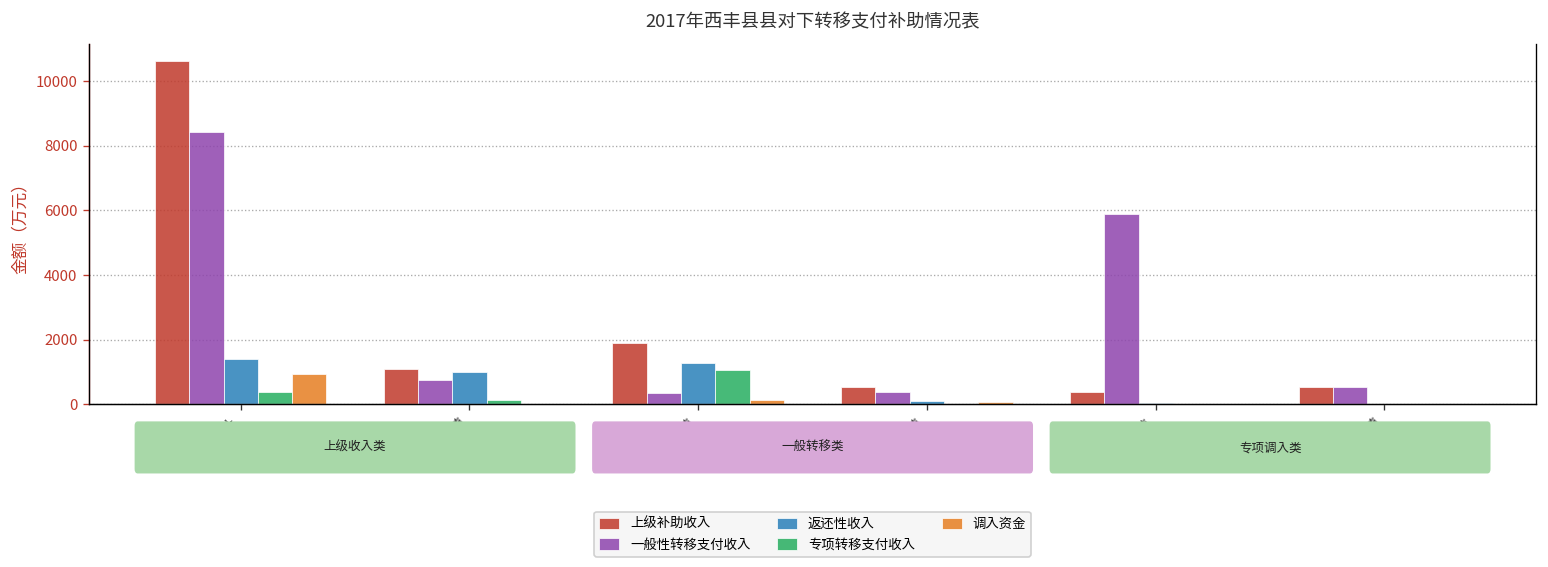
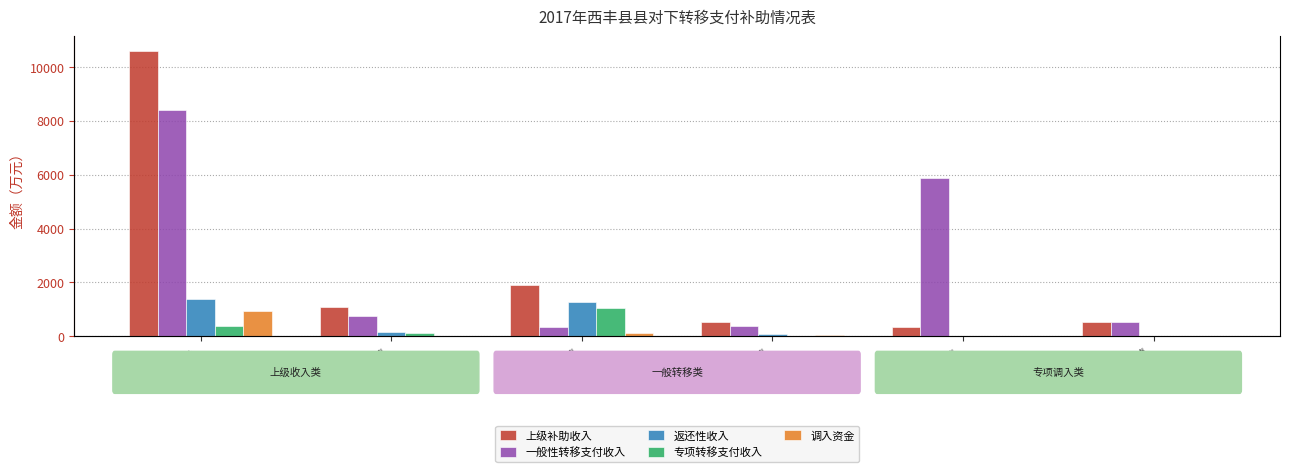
返还性收入, 西丰镇: 1000 -> 200
